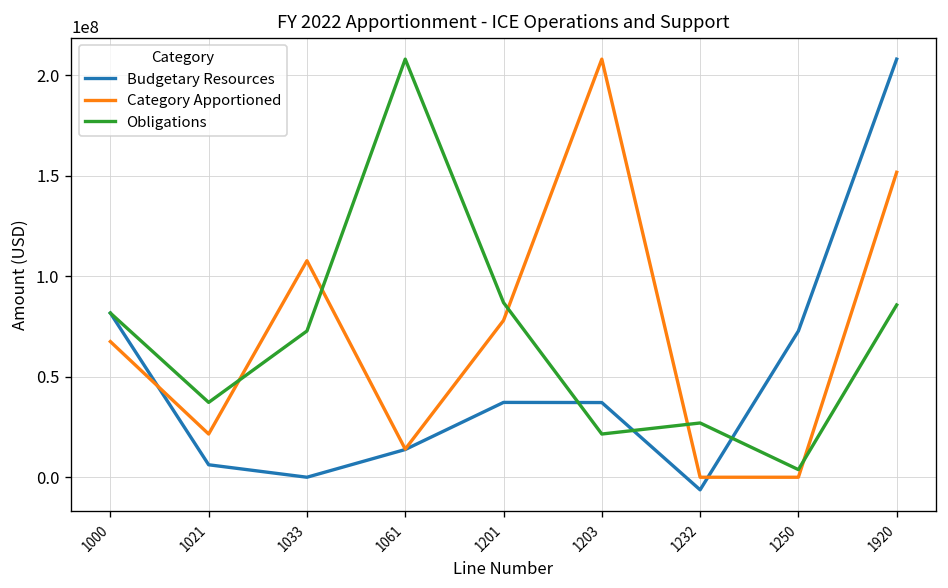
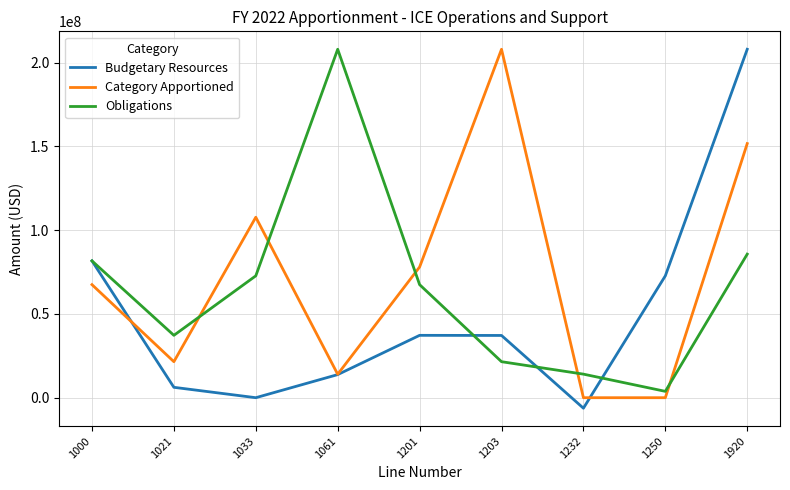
Obligations, 1201: 87000000 -> 68000000
Obligations, 1232: 27000000 -> 14000000
